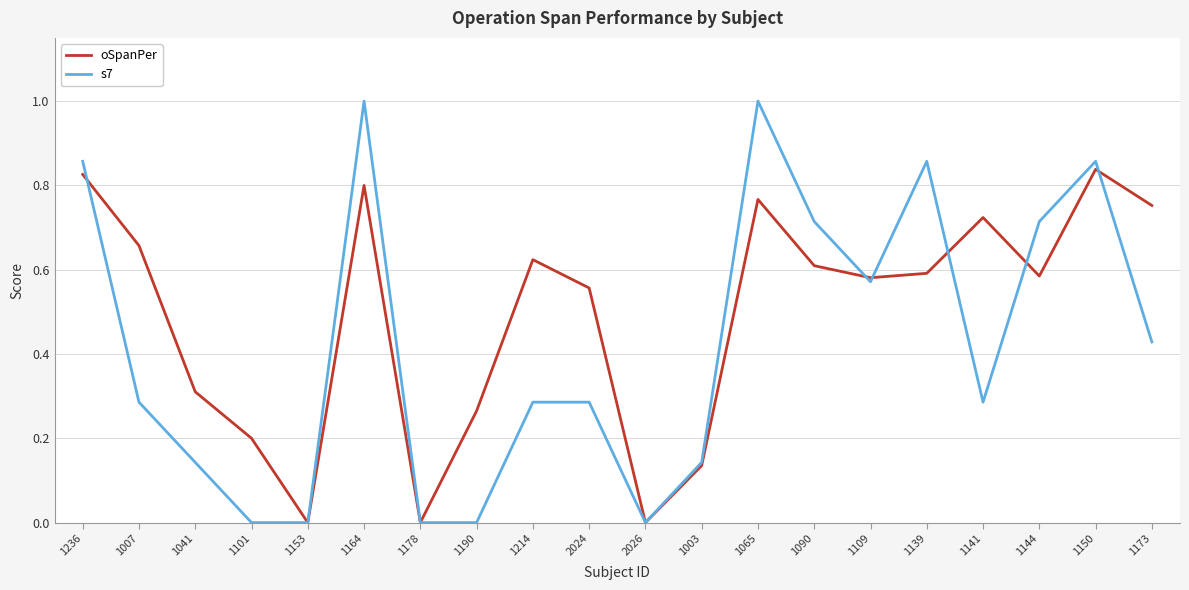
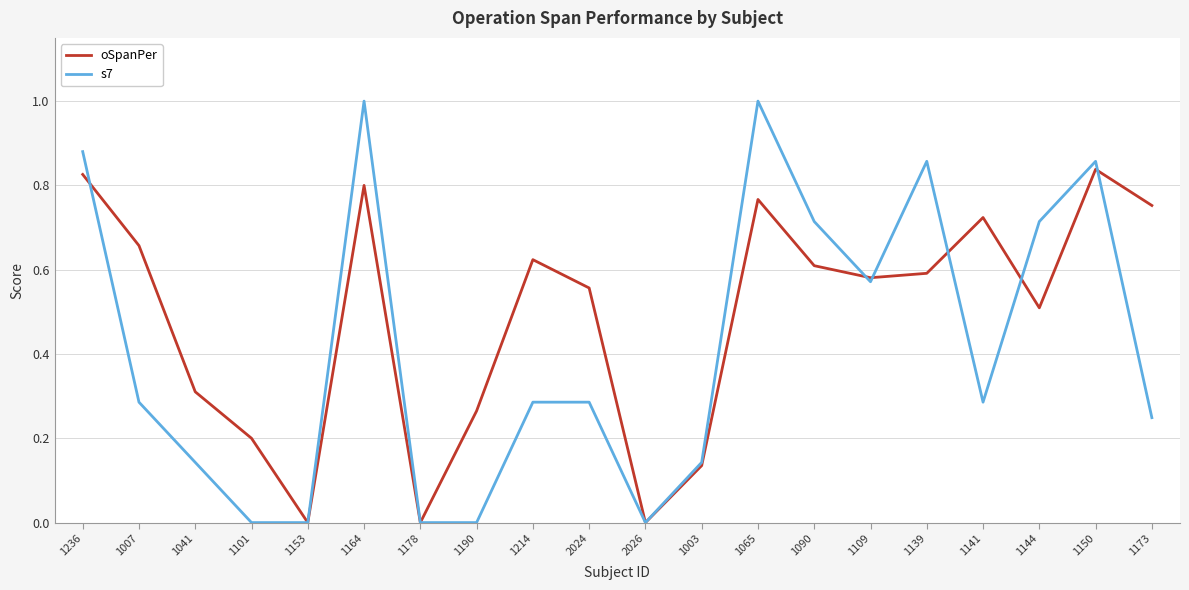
s7, 1236: 0.86 -> 0.88
oSpanPer, 1144: 0.58 -> 0.51
s7, 1173: 0.43 -> 0.25
